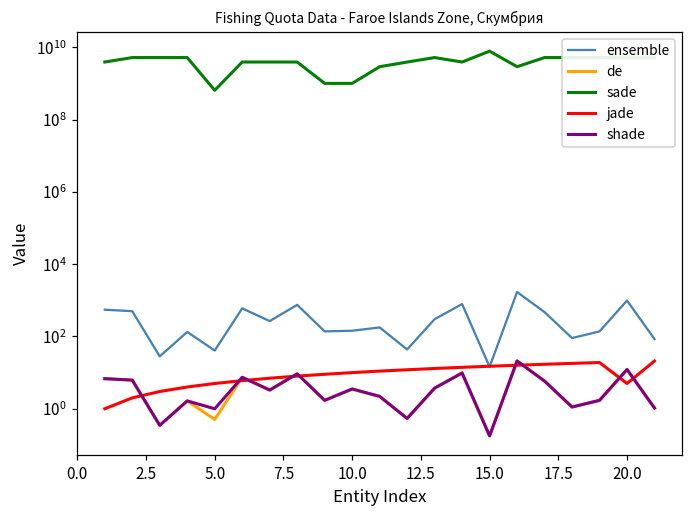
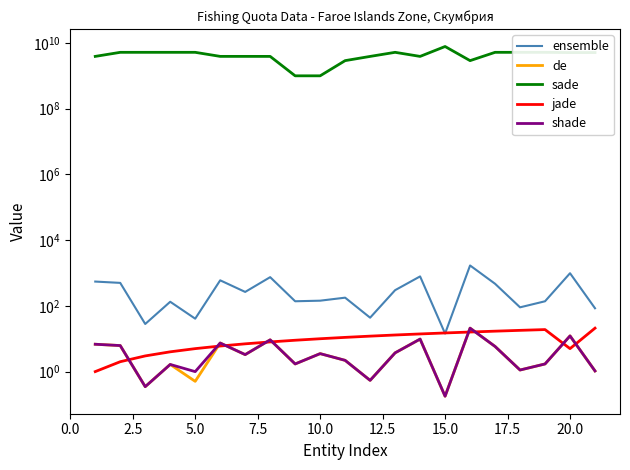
sade, 5.0: 600000000 -> 5000000000
